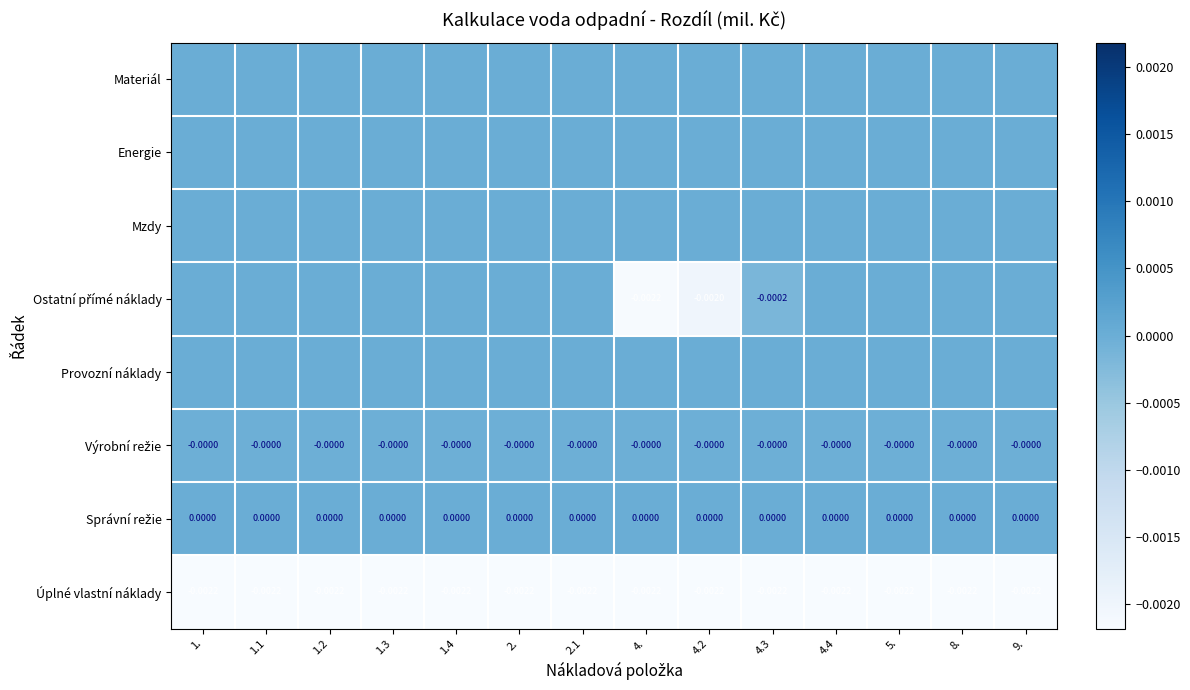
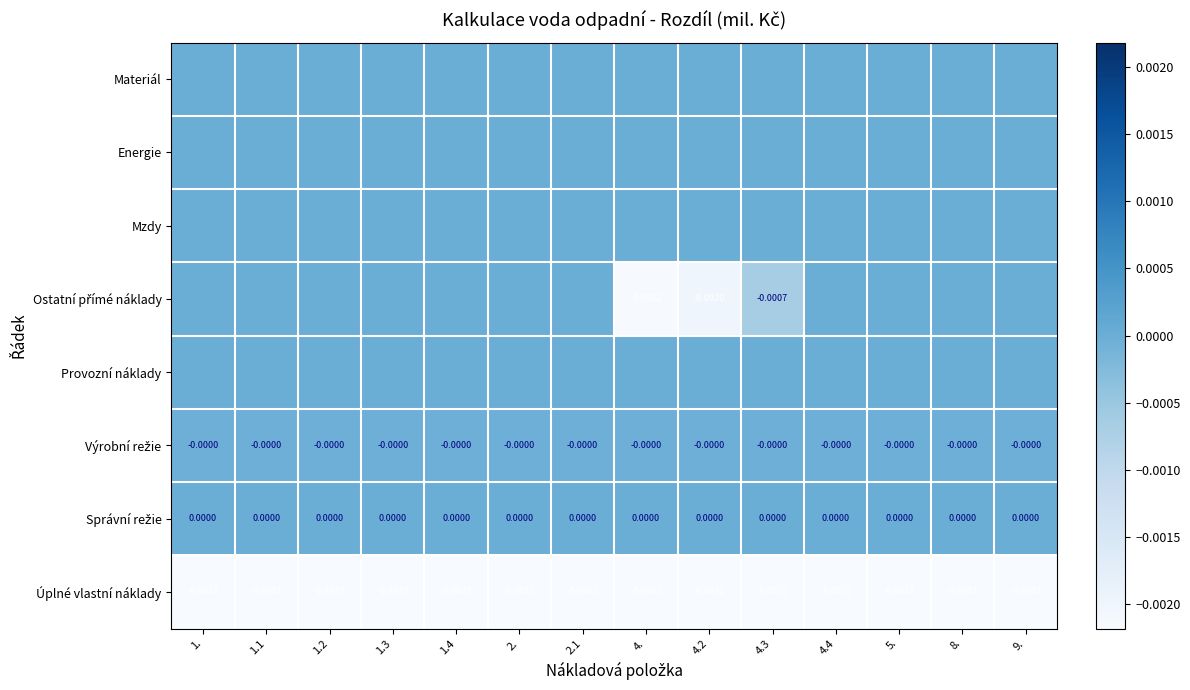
Ostatní přímé náklady, 4.3: -0.0002 -> -0.0007
